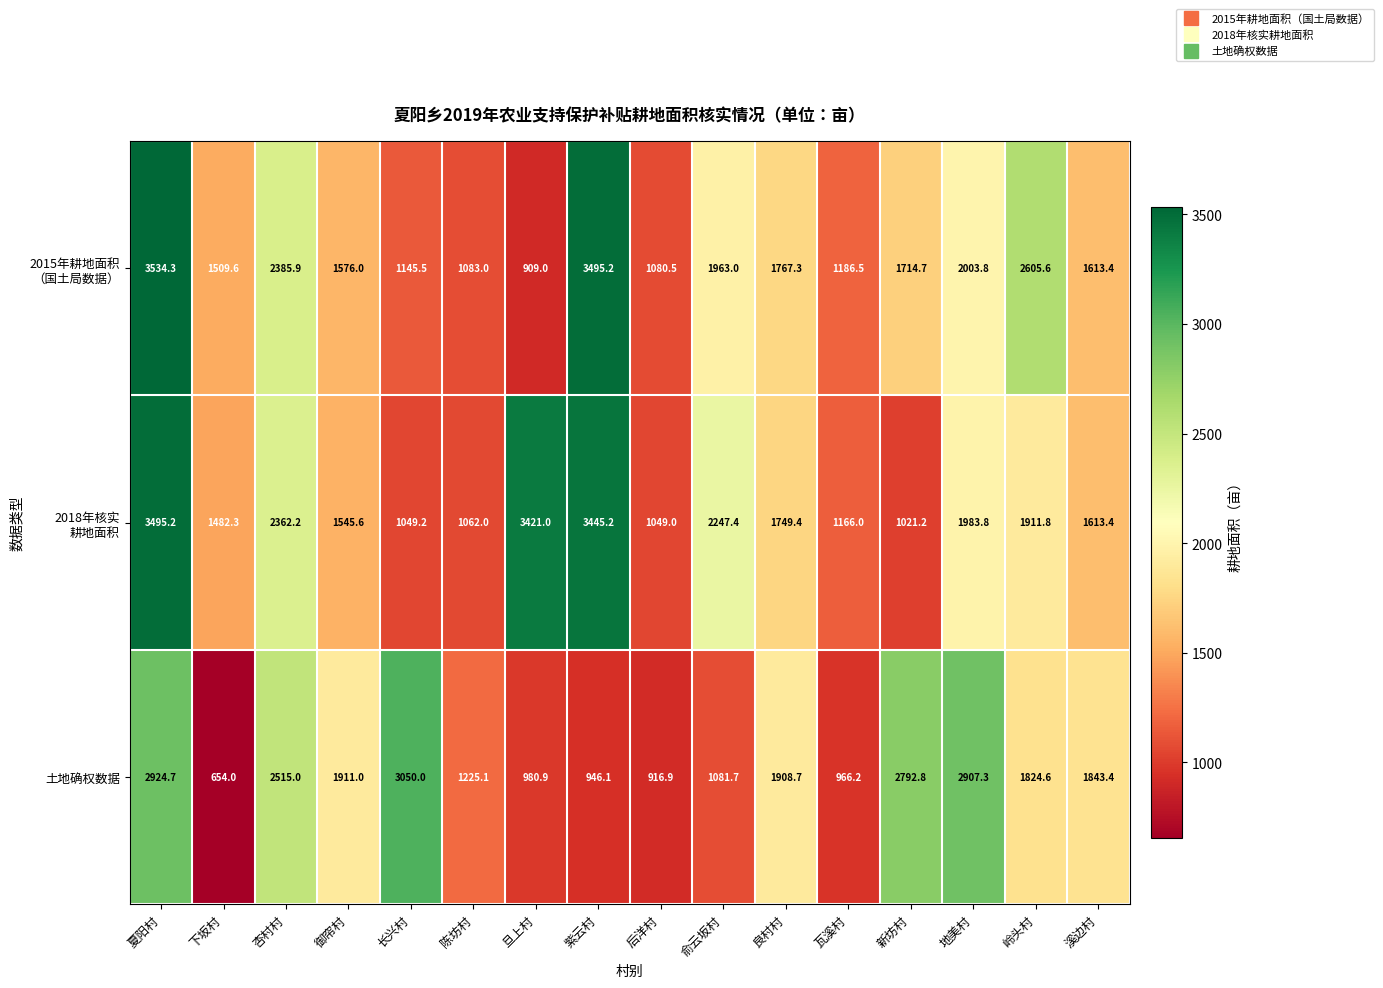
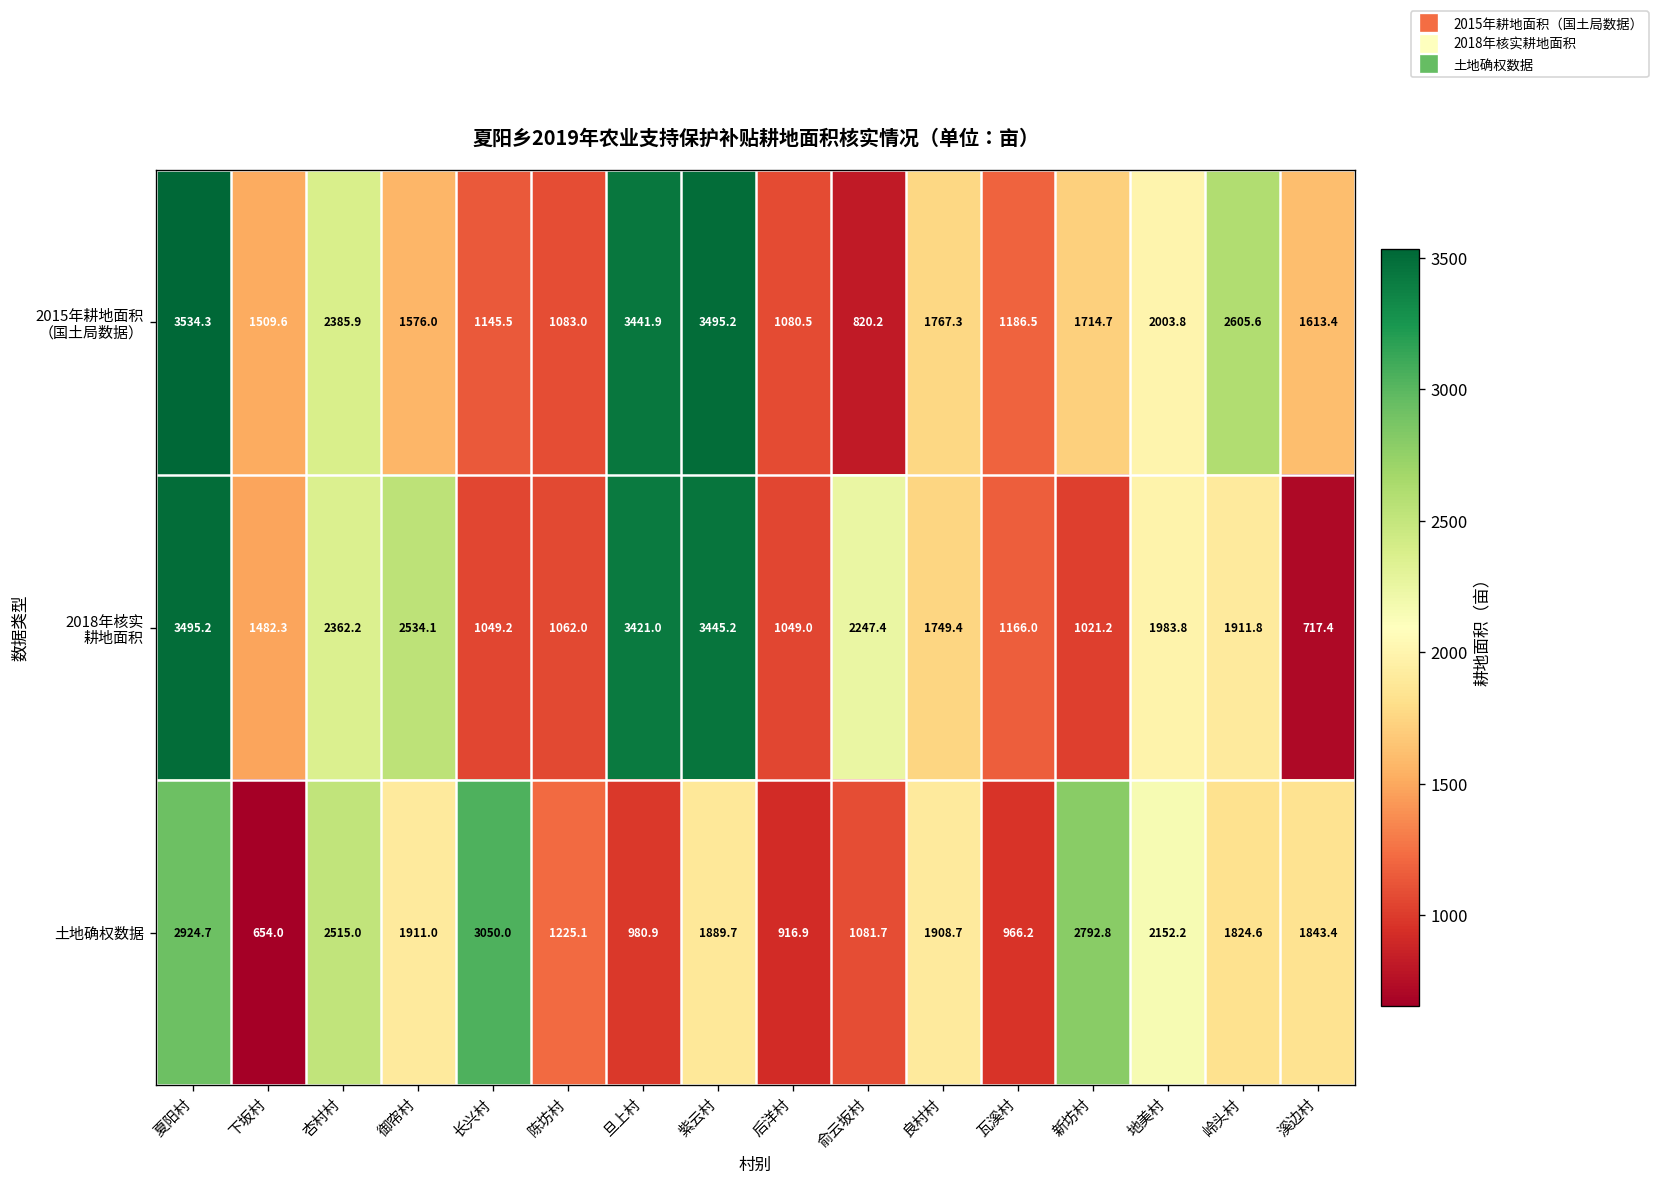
2015年耕地面积 （国土局数据）, 旦上村: 909.0 -> 3441.9
2015年耕地面积 （国土局数据）, 俞云坂村: 1963.0 -> 820.2
2018年核实 耕地面积, 御帘村: 1545.6 -> 2534.1
2018年核实 耕地面积, 溪边村: 1613.4 -> 717.4
土地确权数据, 紫云村: 946.1 -> 1889.7
土地确权数据, 地美村: 2907.3 -> 2152.2
